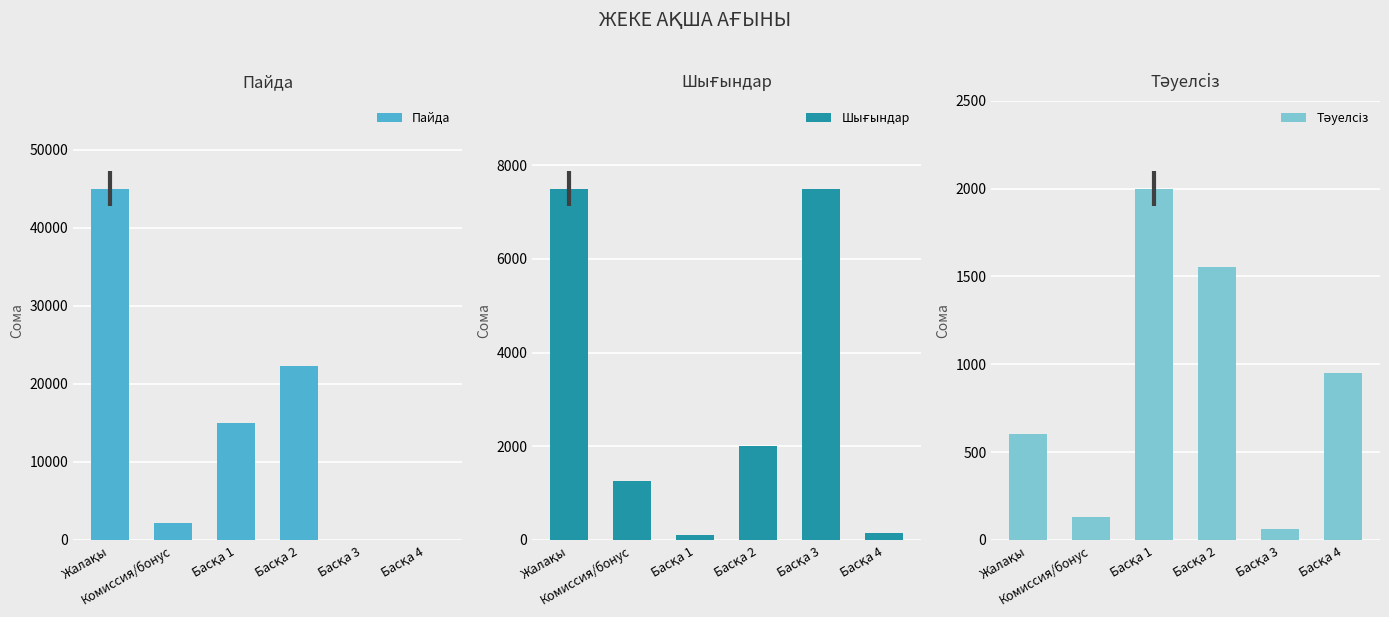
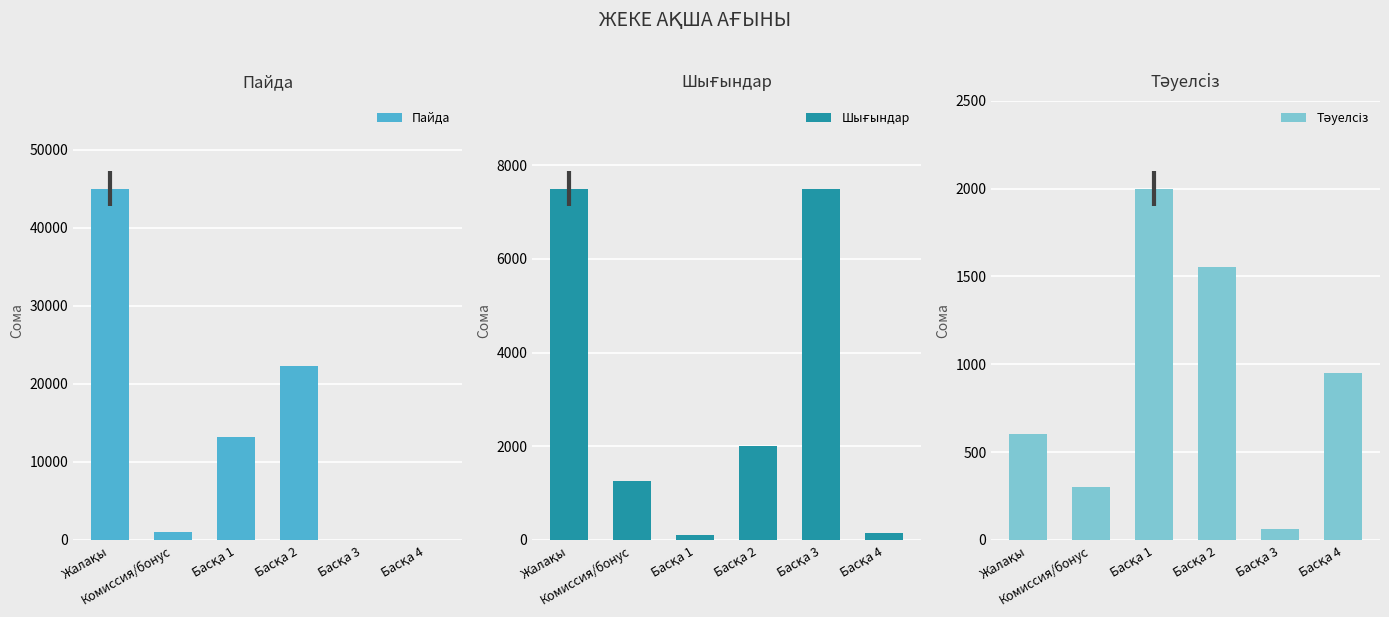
Пайда, Комиссия/бонус: 2000 -> 1000
Пайда, Басқа 1: 15000 -> 13000
Тәуелсіз, Комиссия/бонус: 130 -> 300
